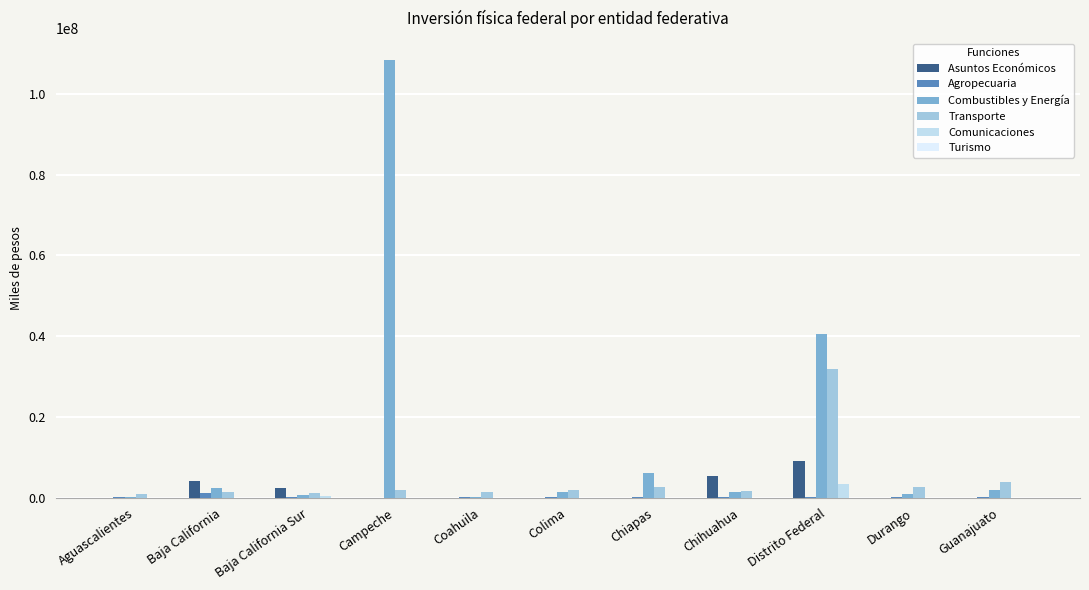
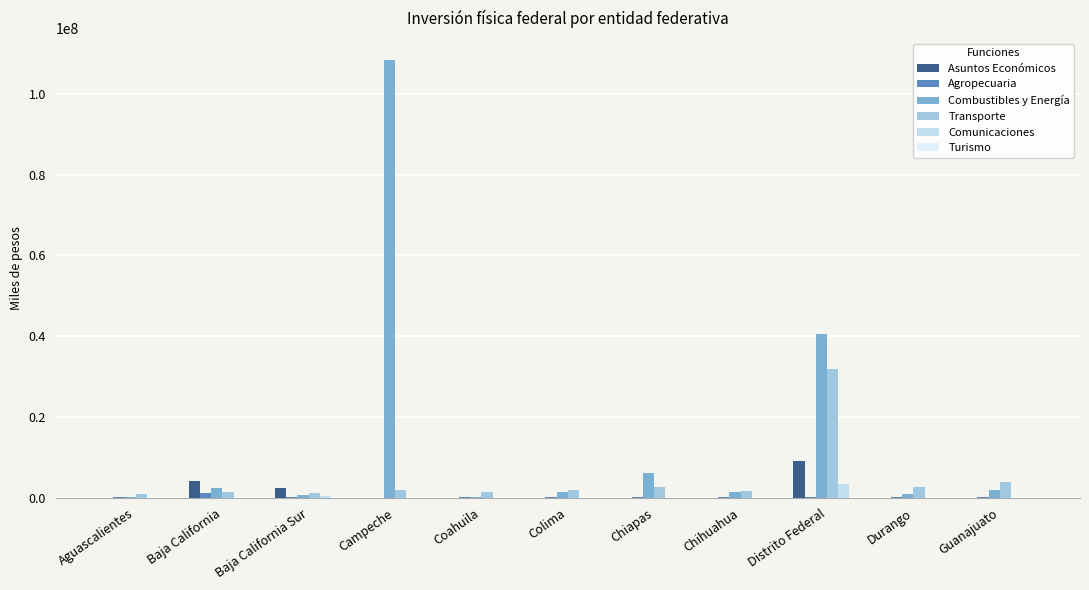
Asuntos Económicos, Chihuahua: 5000000 -> 0
